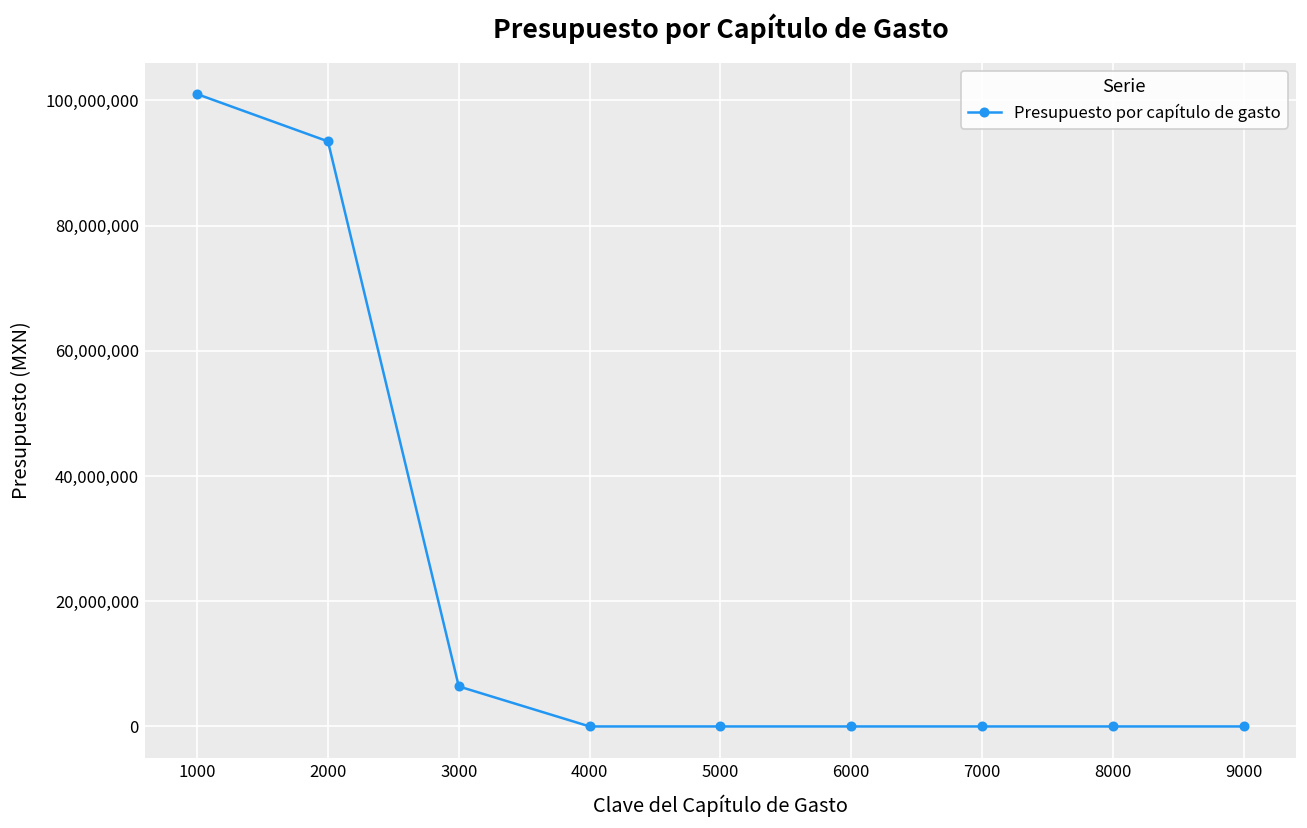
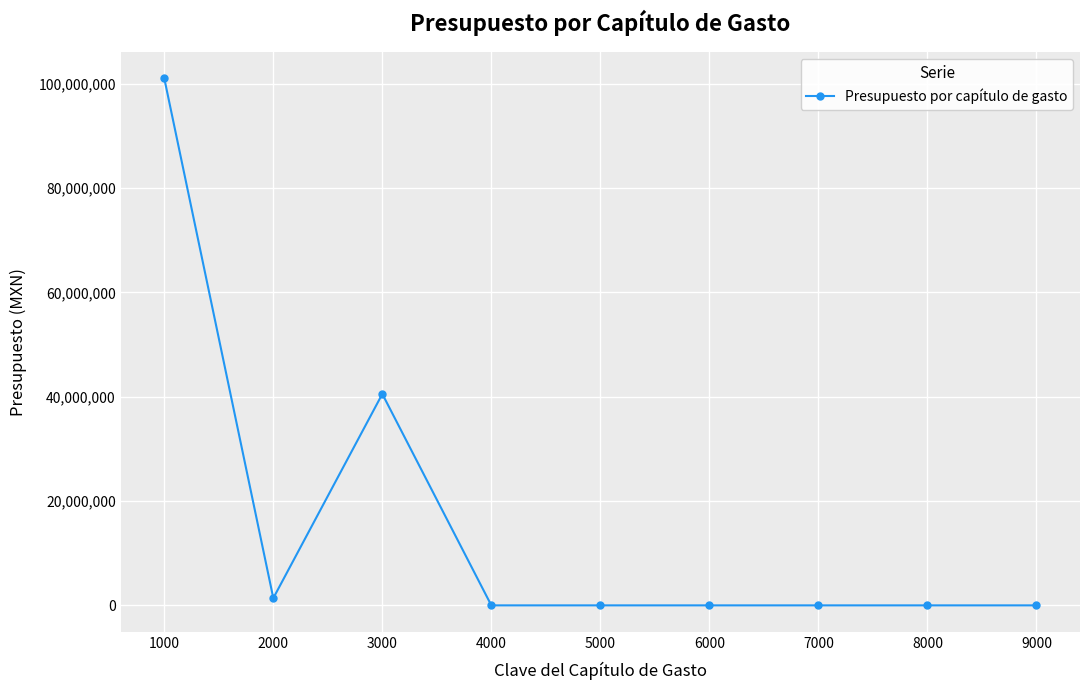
2000: 93,000,000 -> 1,000,000
3000: 6,000,000 -> 41,000,000
